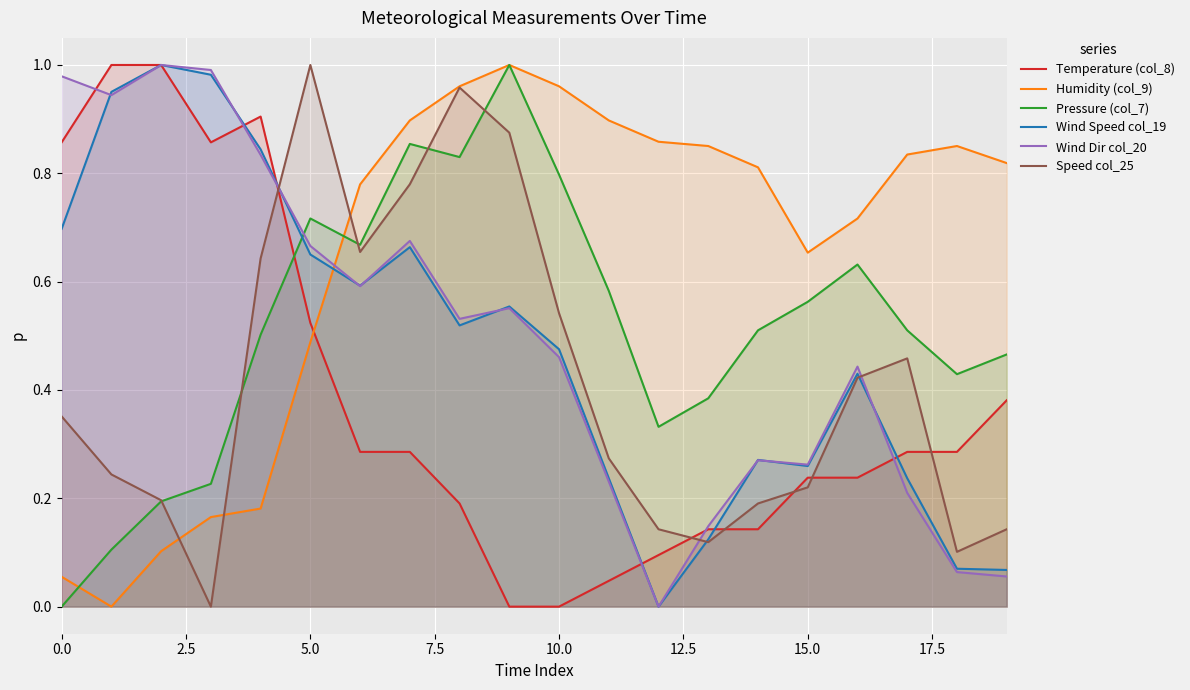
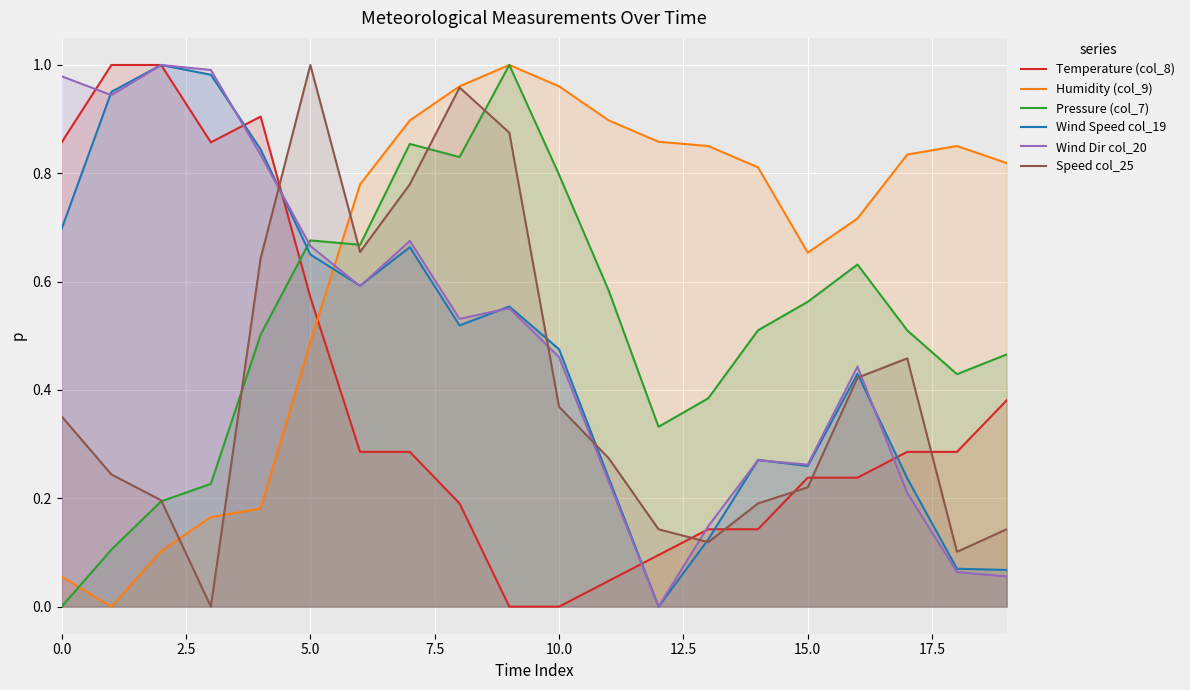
Temperature (col_8), 5.0: 0.52 -> 0.57
Pressure (col_7), 5.0: 0.72 -> 0.68
Speed col_25, 10.0: 0.54 -> 0.37
